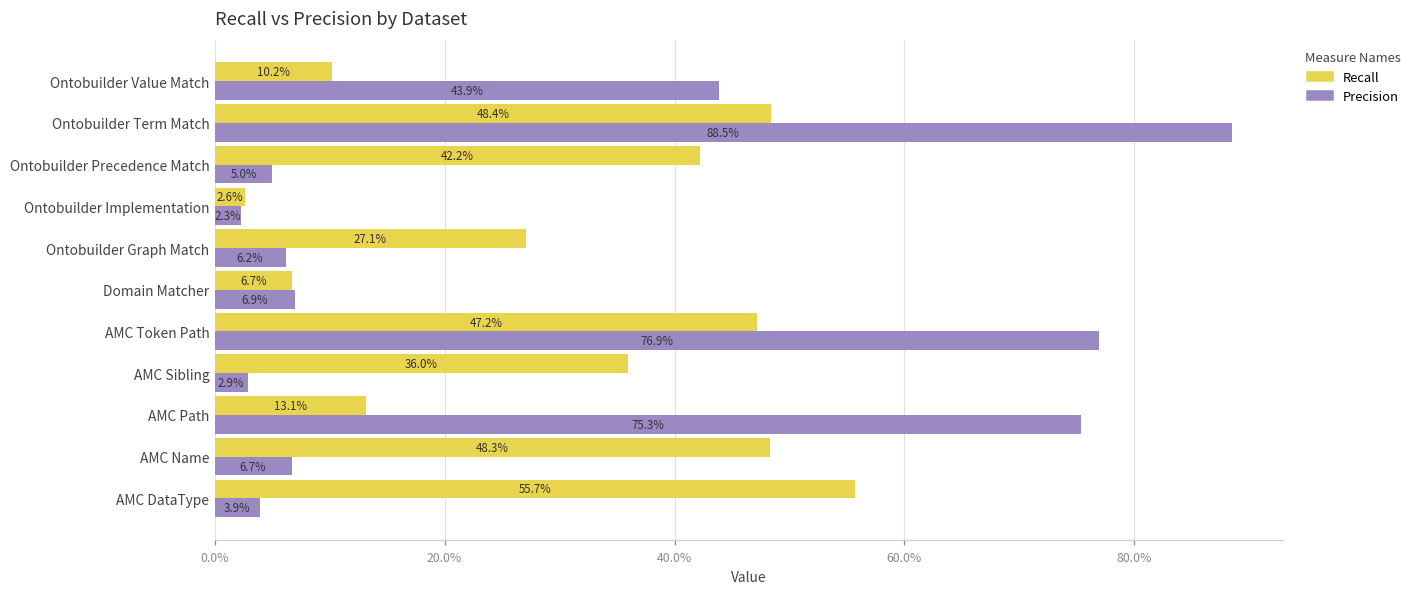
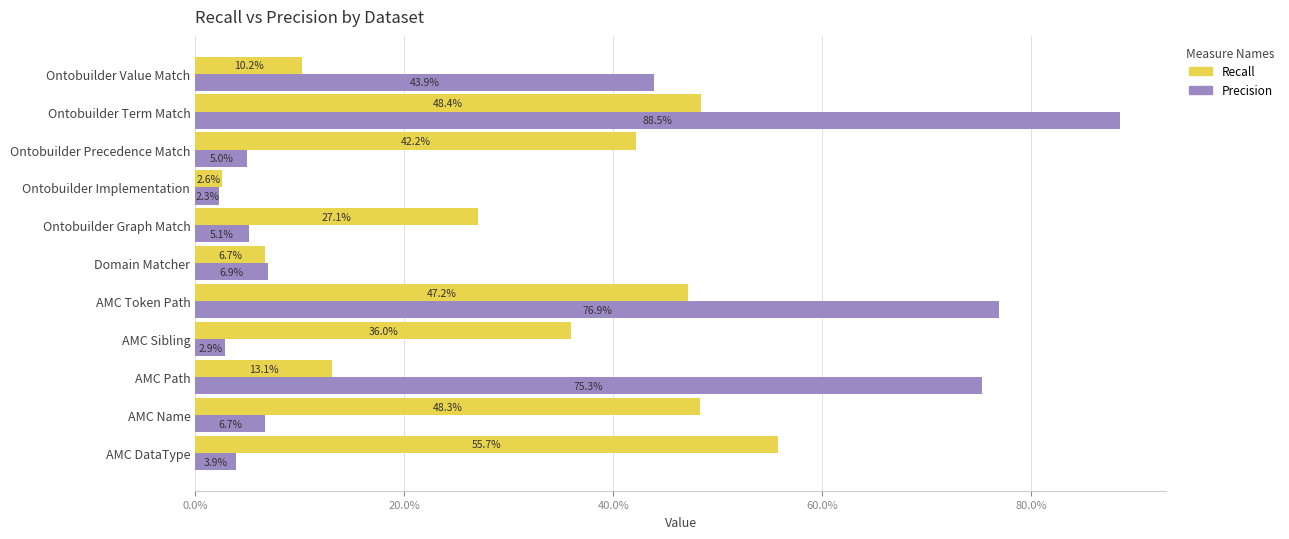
Precision, Ontobuilder Graph Match: 6.2% -> 5.1%
